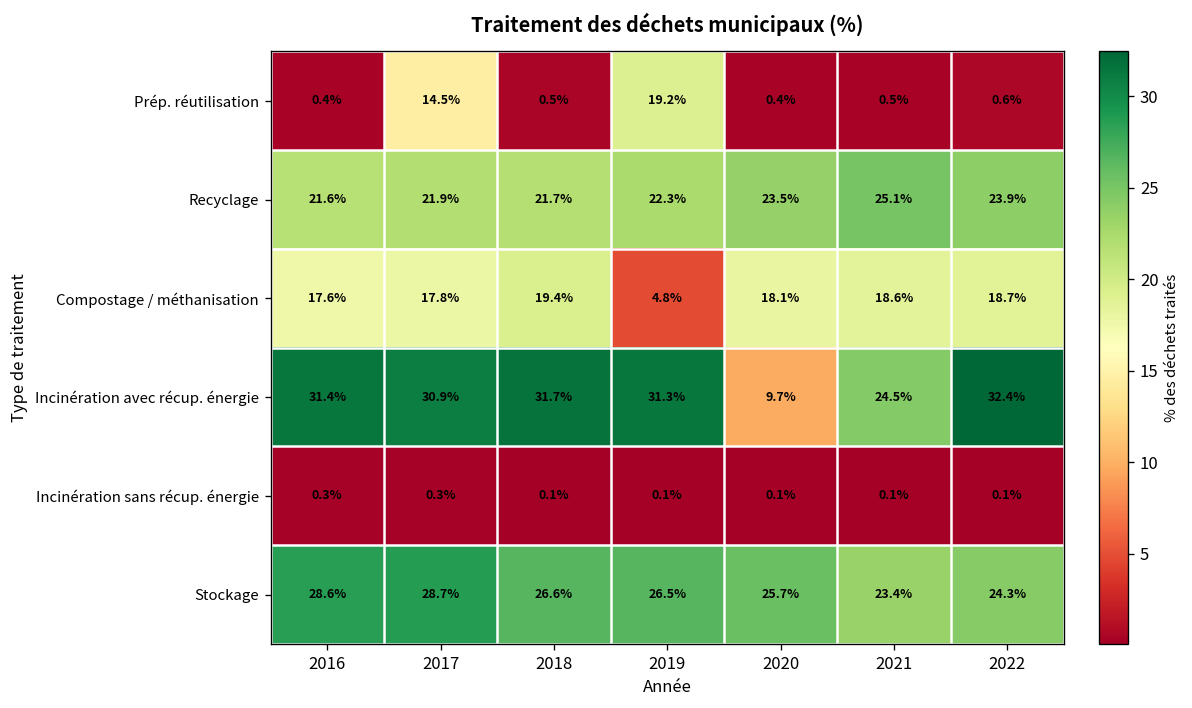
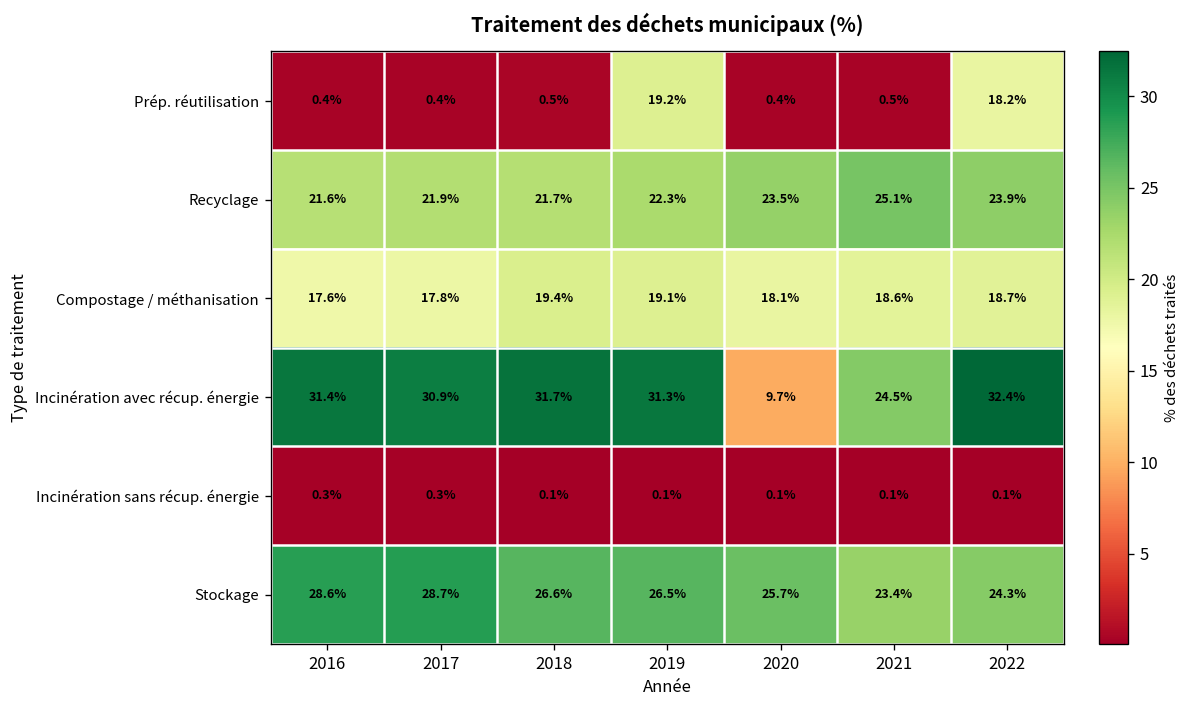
Prép. réutilisation, 2017: 14.5% -> 0.4%
Prép. réutilisation, 2022: 0.6% -> 18.2%
Compostage / méthanisation, 2019: 4.8% -> 19.1%
